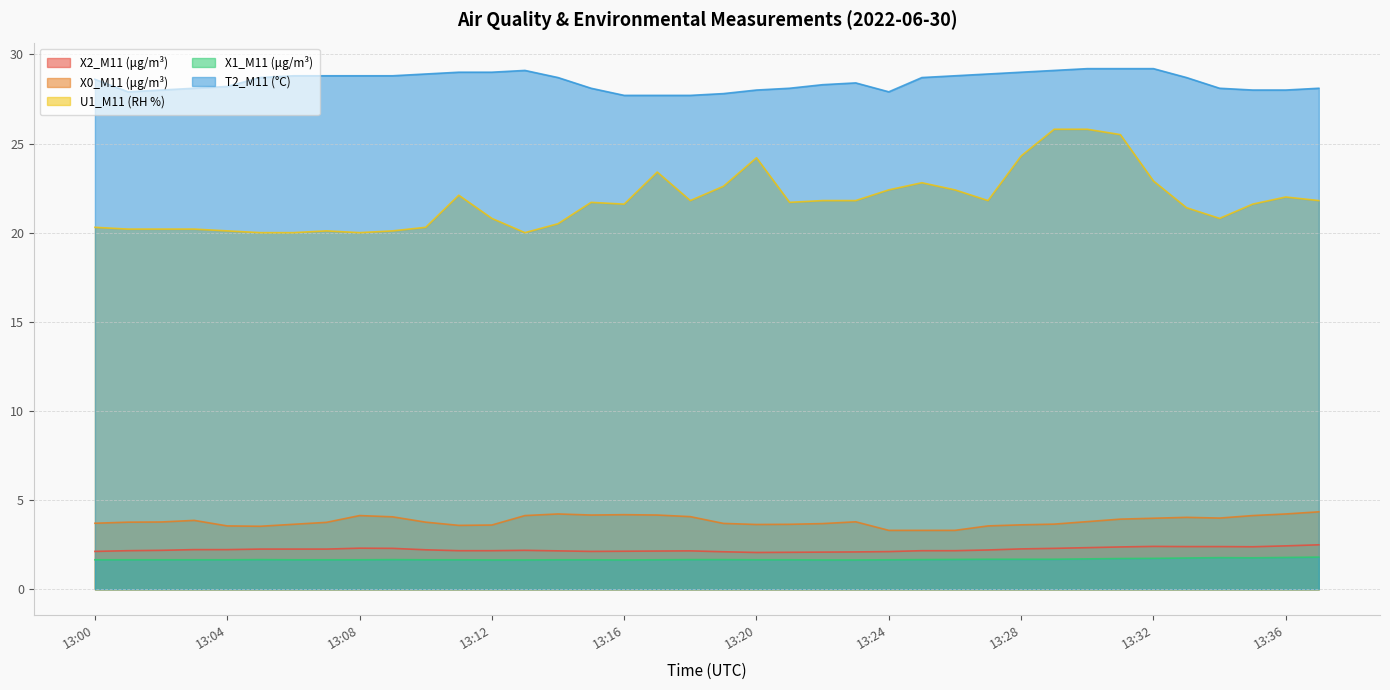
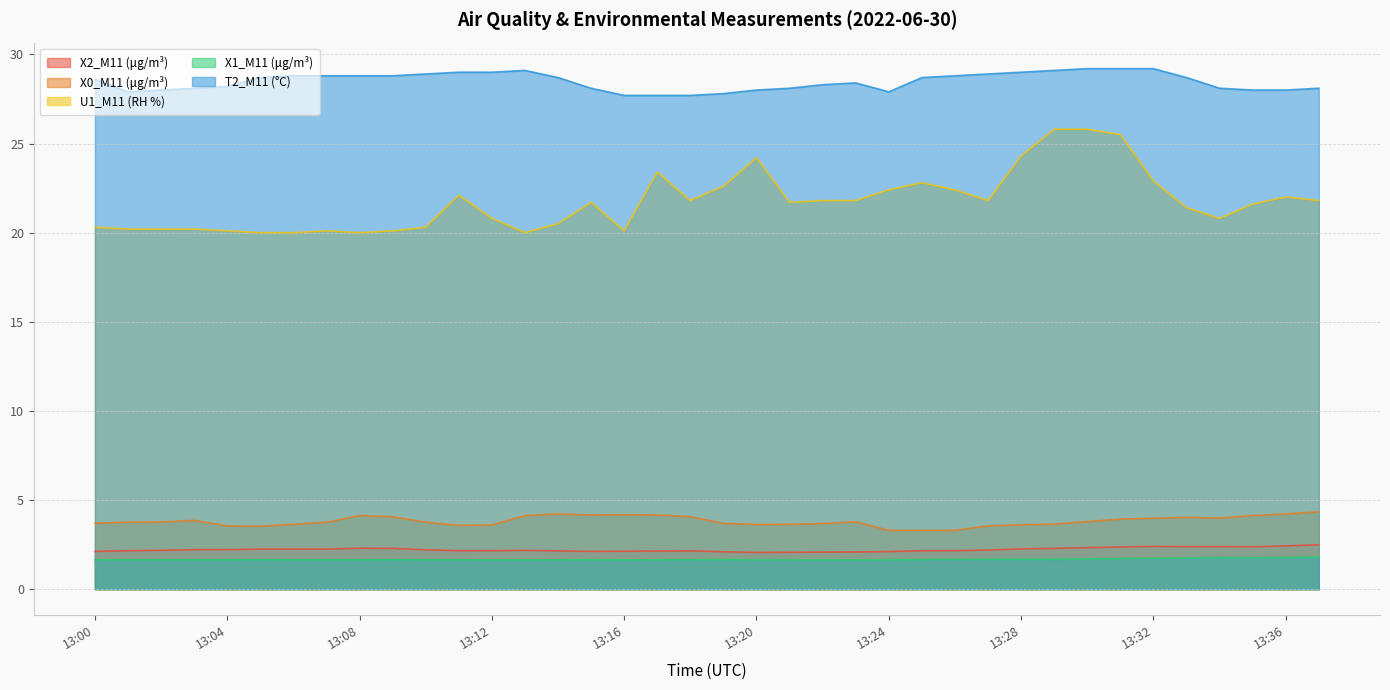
U1_M11 (RH %), 13:16: 21.6 -> 20.1
